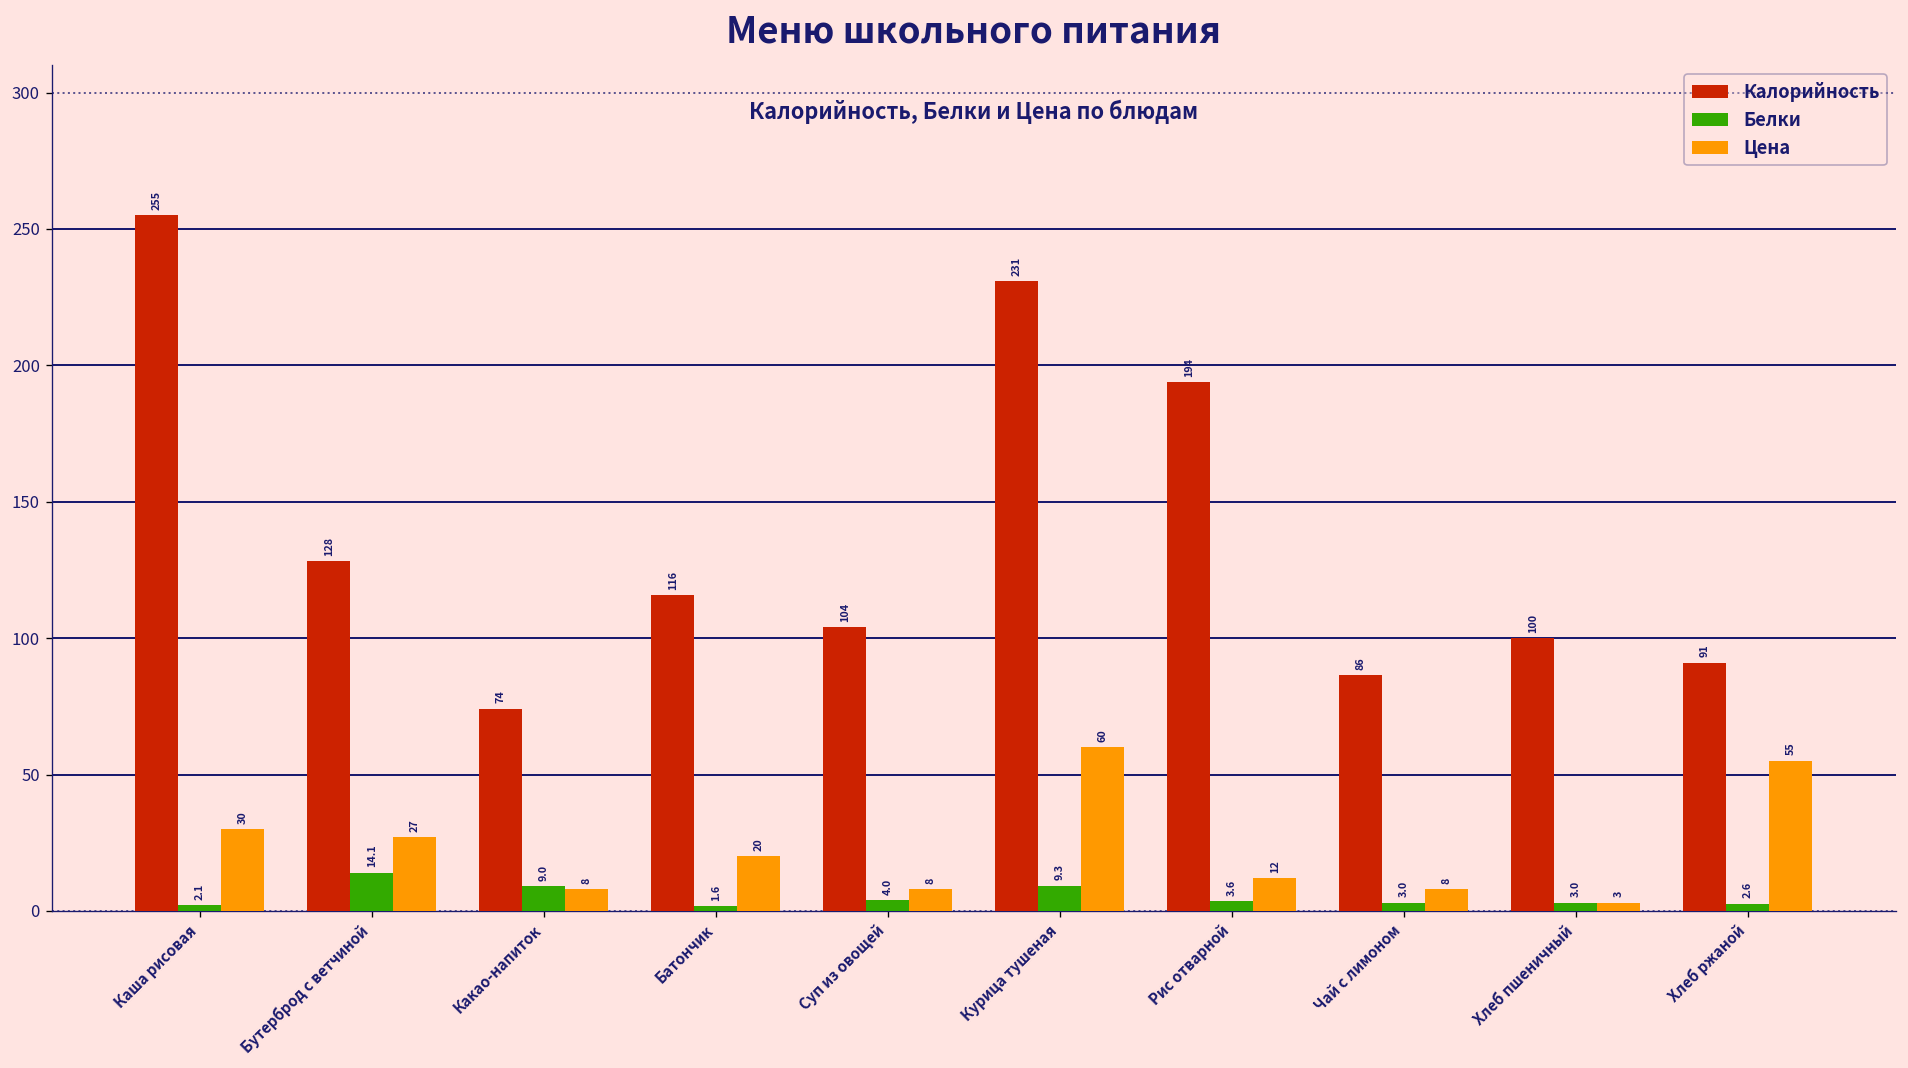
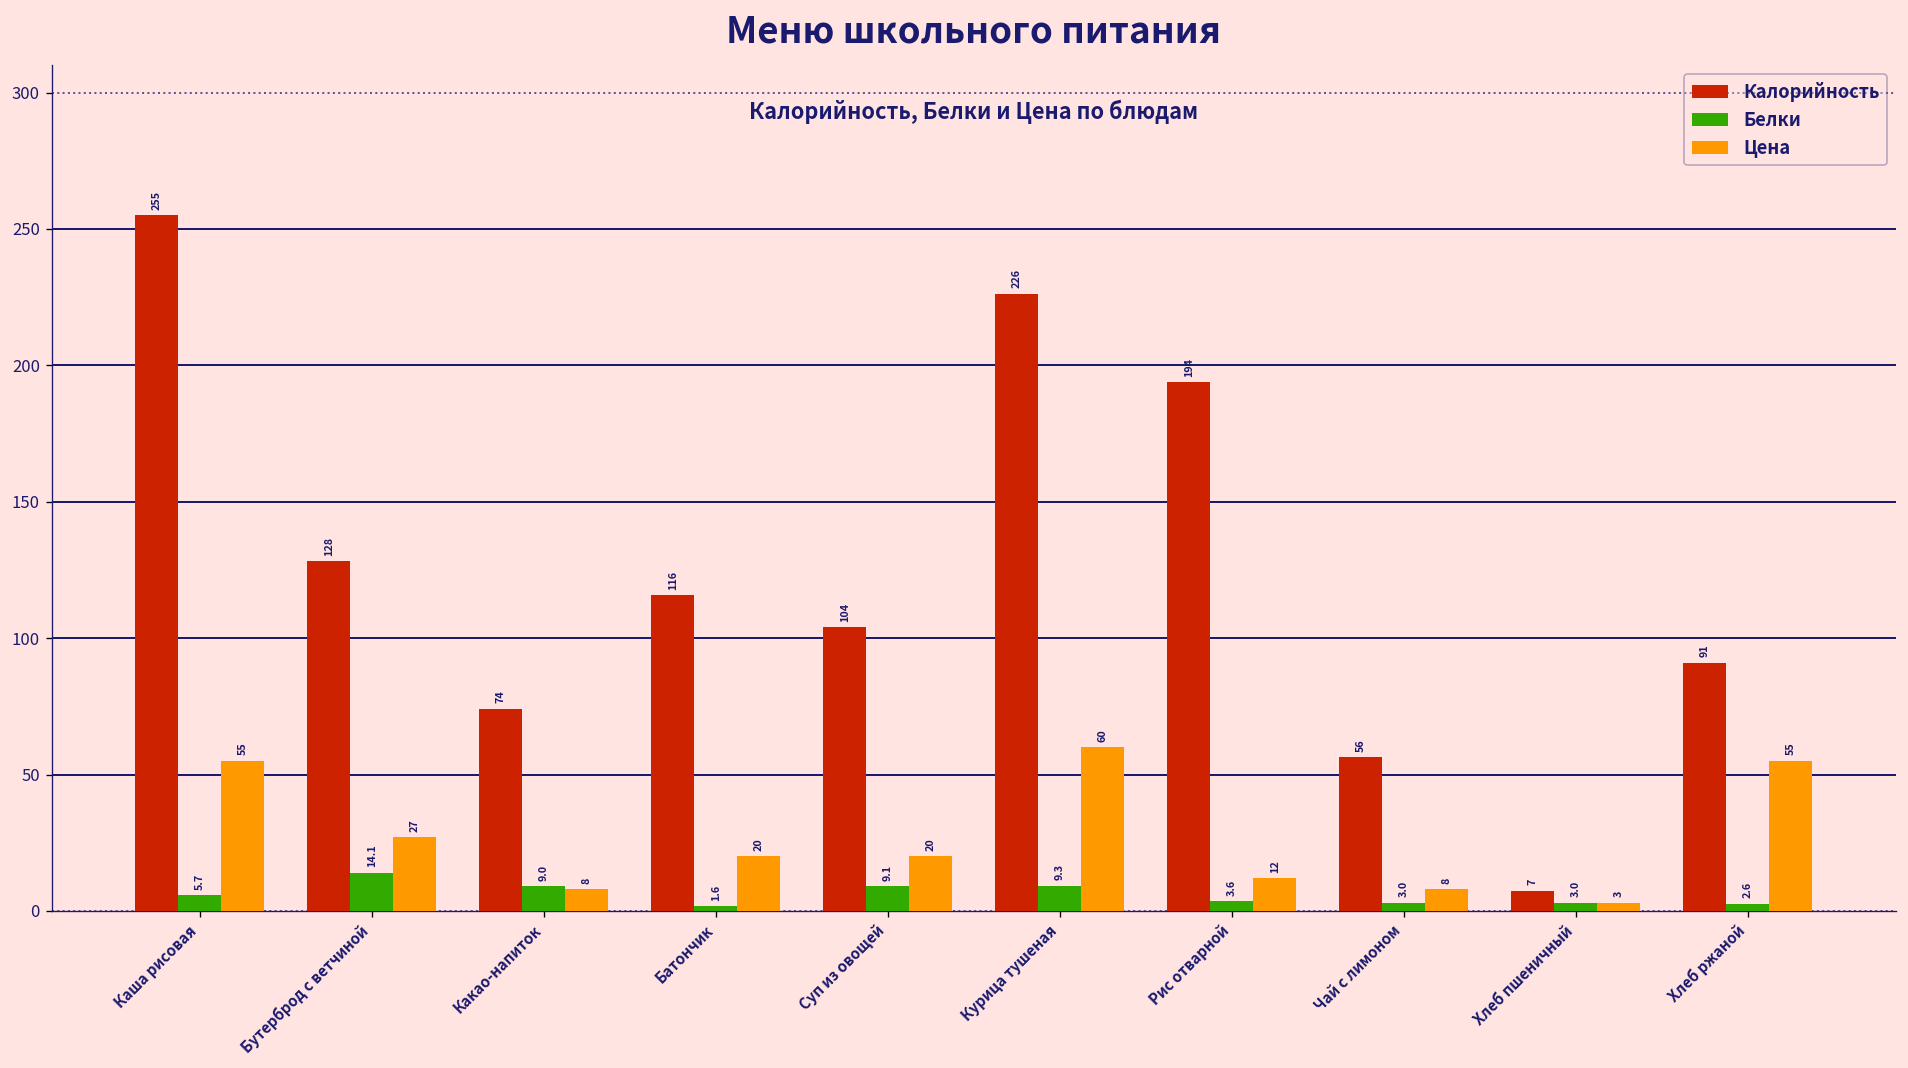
Белки, Каша рисовая: 2.1 -> 5.7
Цена, Каша рисовая: 30 -> 55
Белки, Суп из овощей: 4.0 -> 9.1
Цена, Суп из овощей: 8 -> 20
Калорийность, Курица тушеная: 231 -> 226
Калорийность, Чай с лимоном: 86 -> 56
Калорийность, Хлеб пшеничный: 100 -> 7
